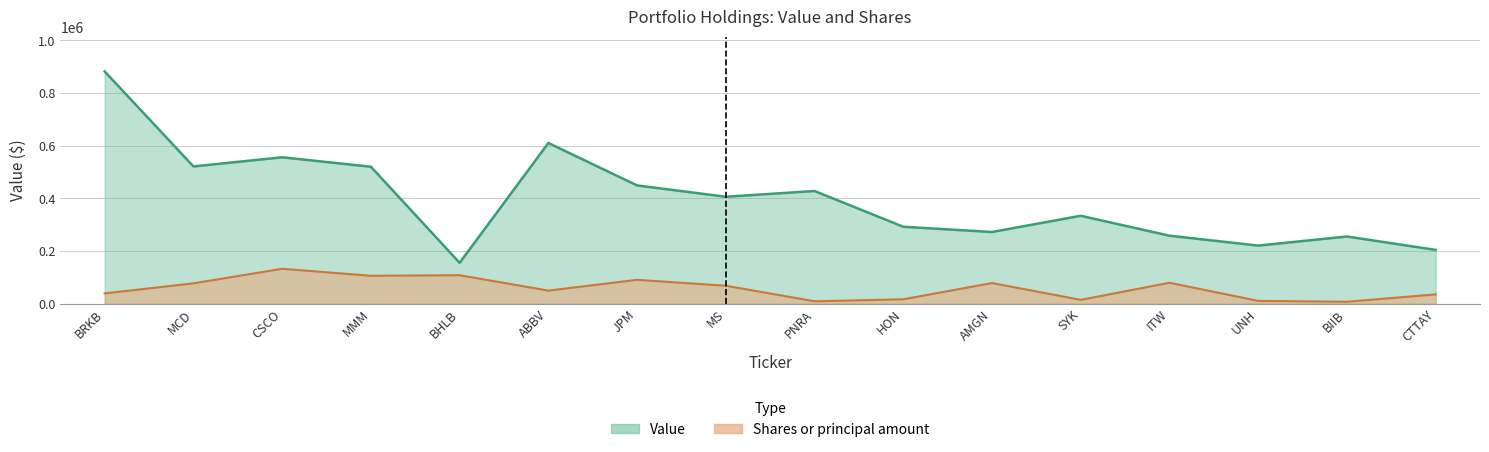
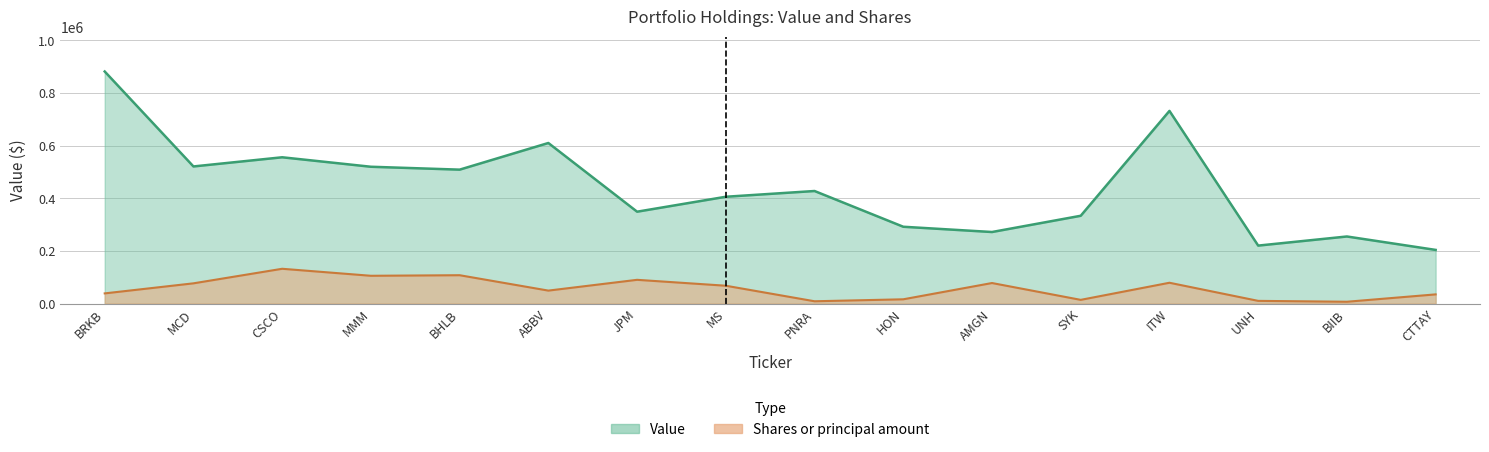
Value, BHLB: 150000 -> 510000
Value, JPM: 450000 -> 350000
Value, ITW: 260000 -> 730000
